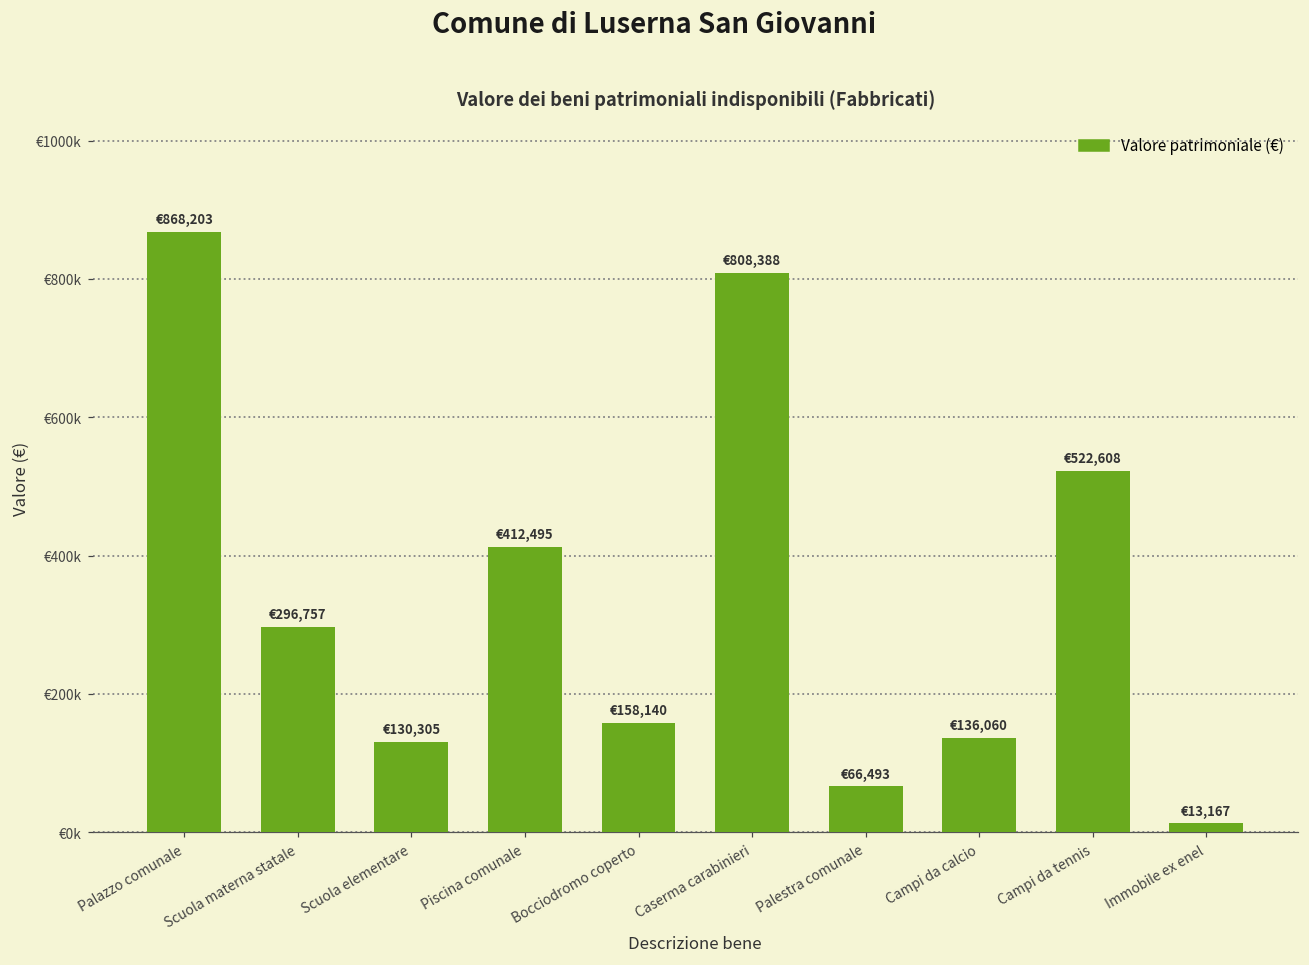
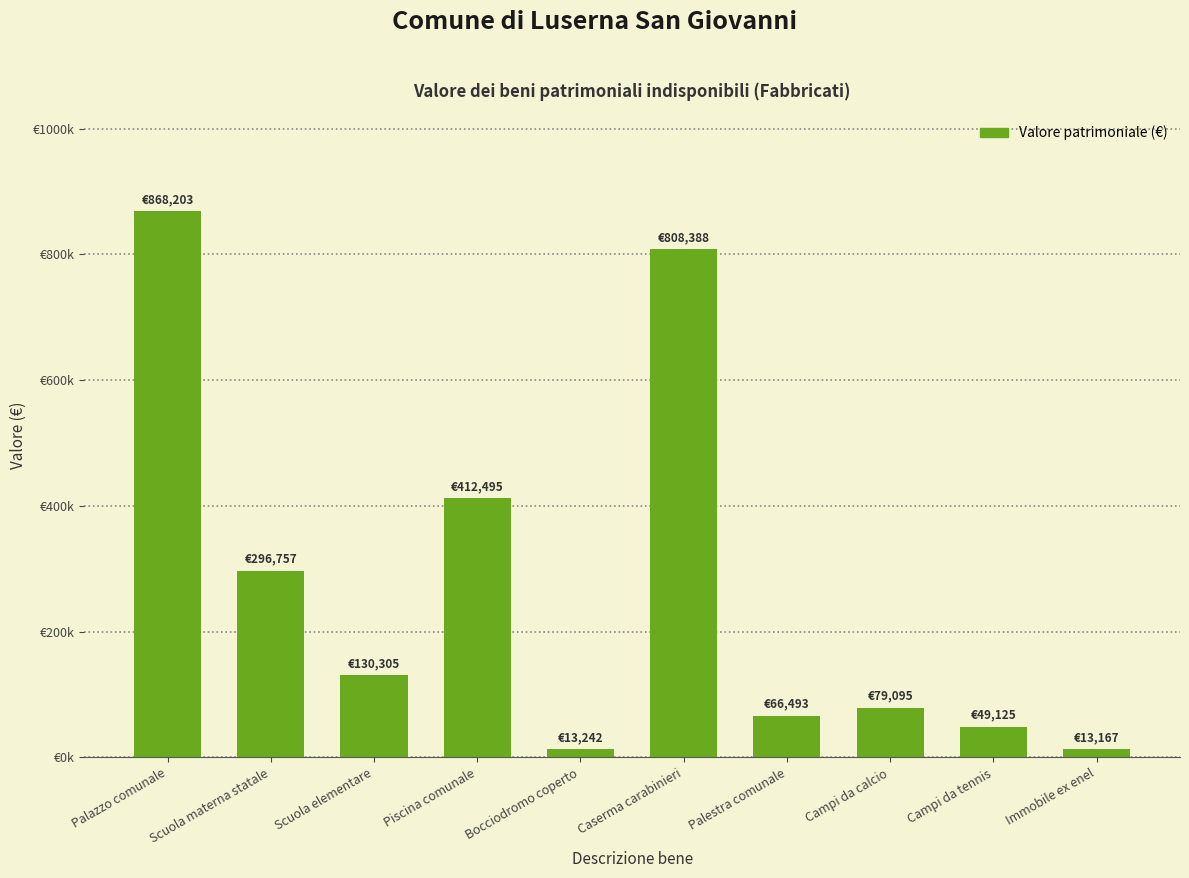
Bocciodromo coperto: €158,140 -> €13,242
Campi da calcio: €136,060 -> €79,095
Campi da tennis: €522,608 -> €49,125
